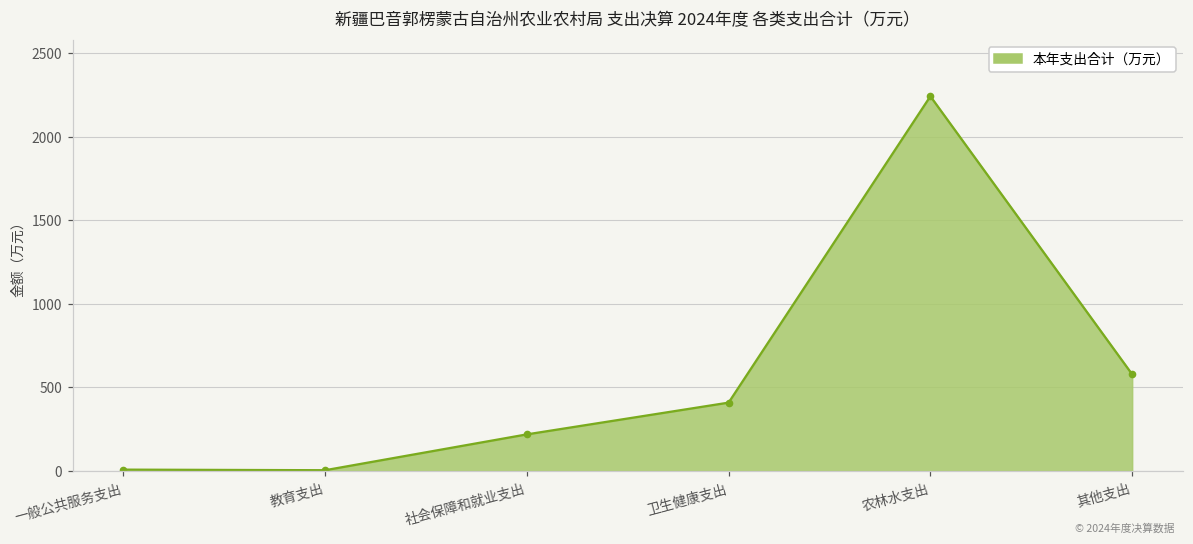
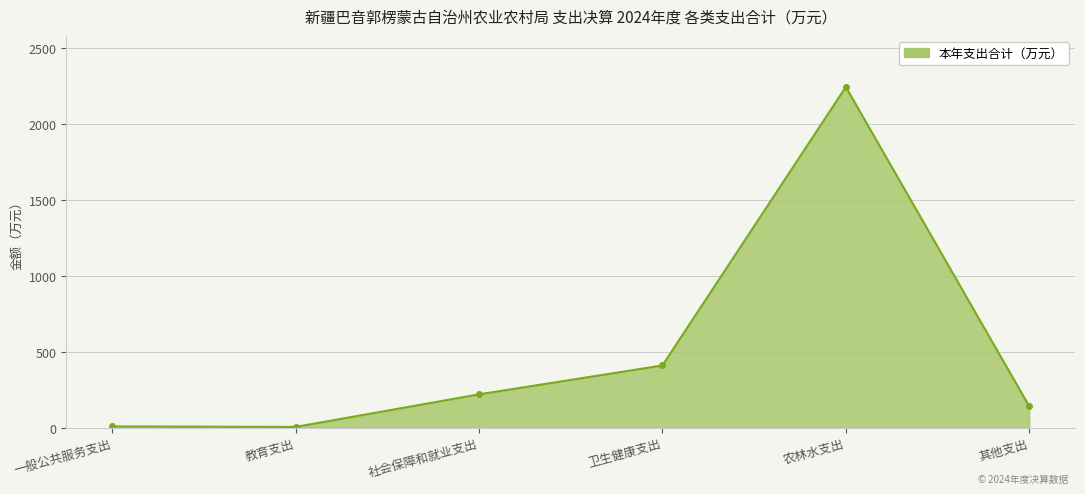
其他支出: 580 -> 140
